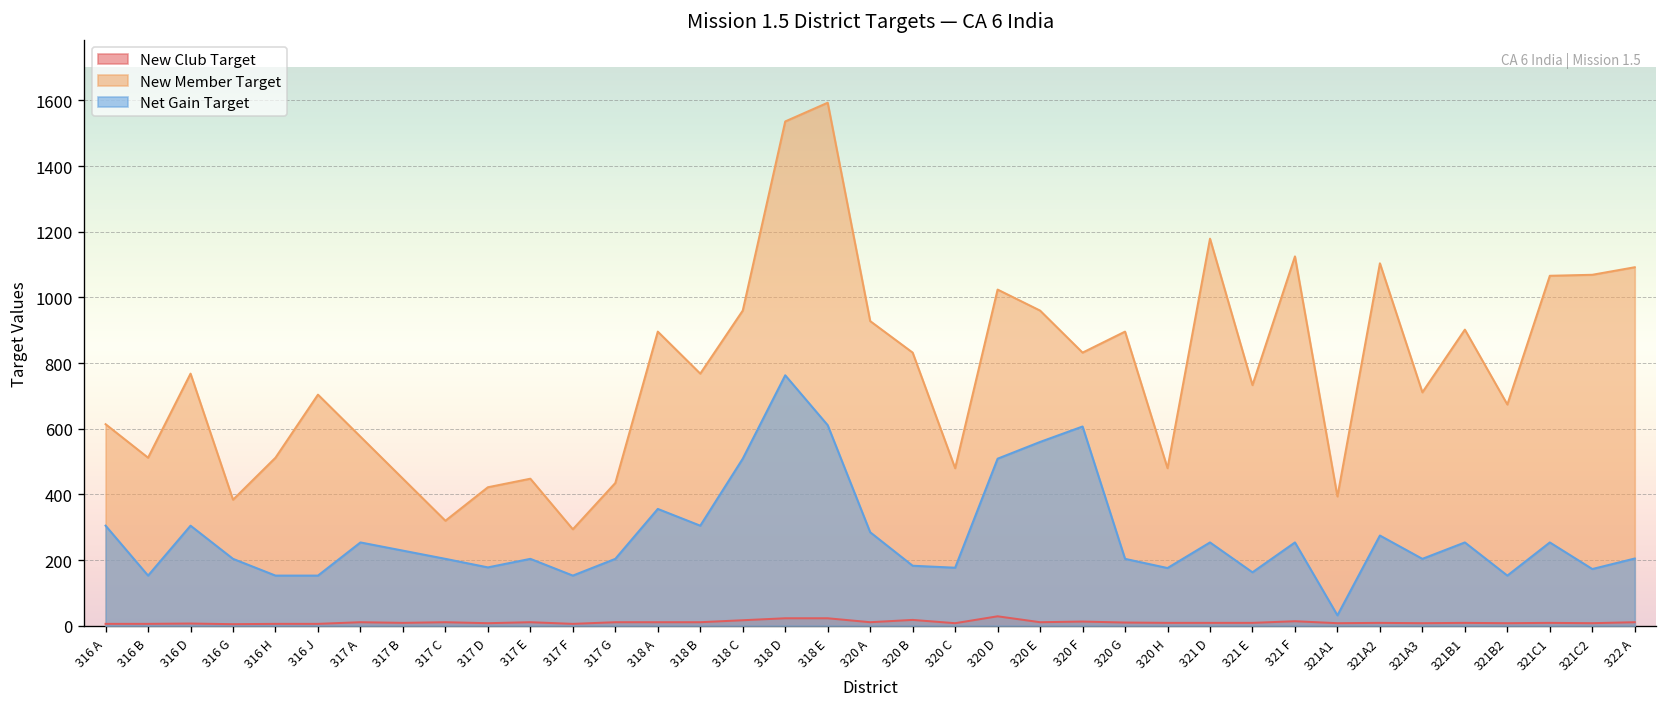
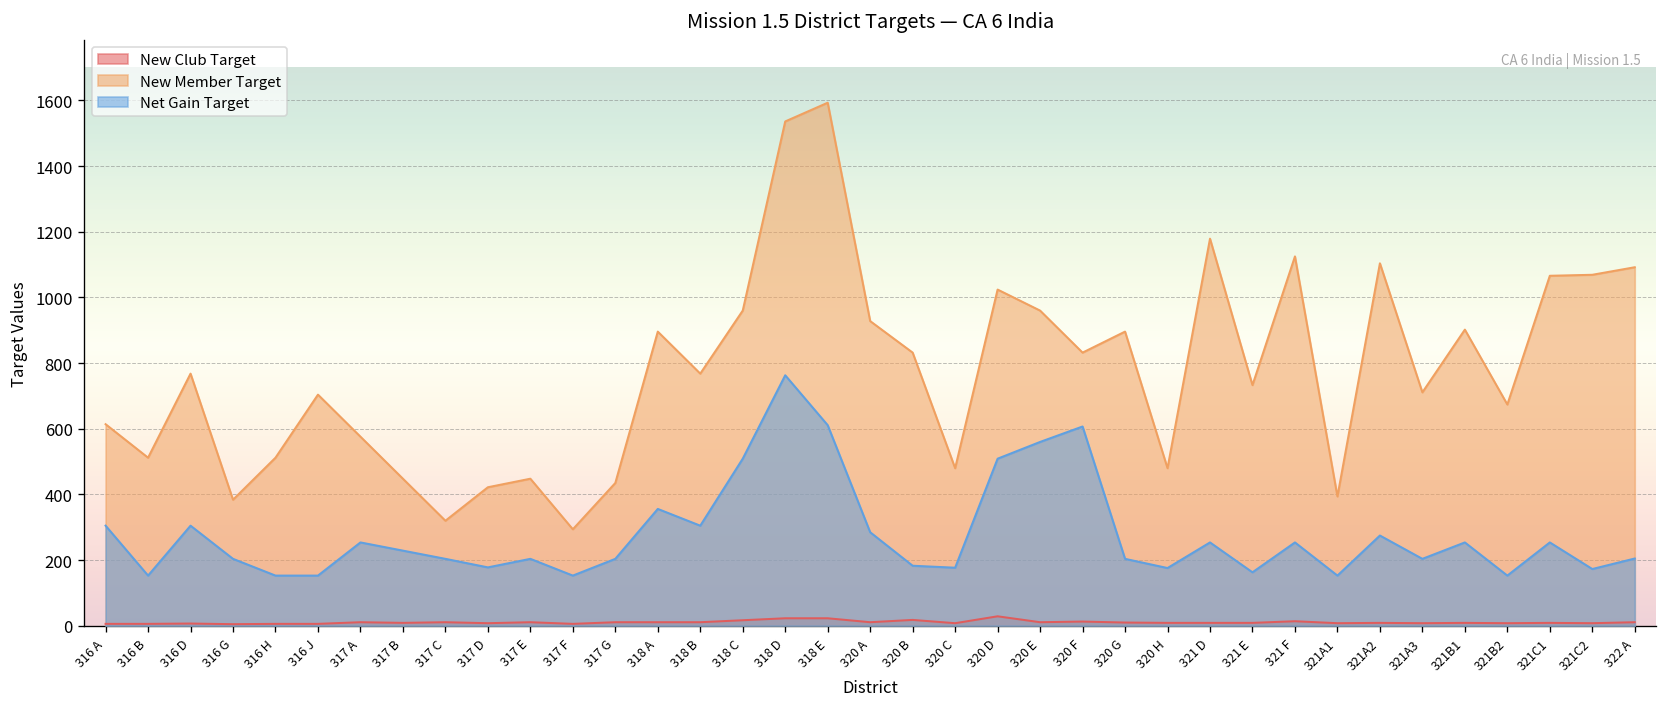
Net Gain Target, 321A1: 30 -> 150
